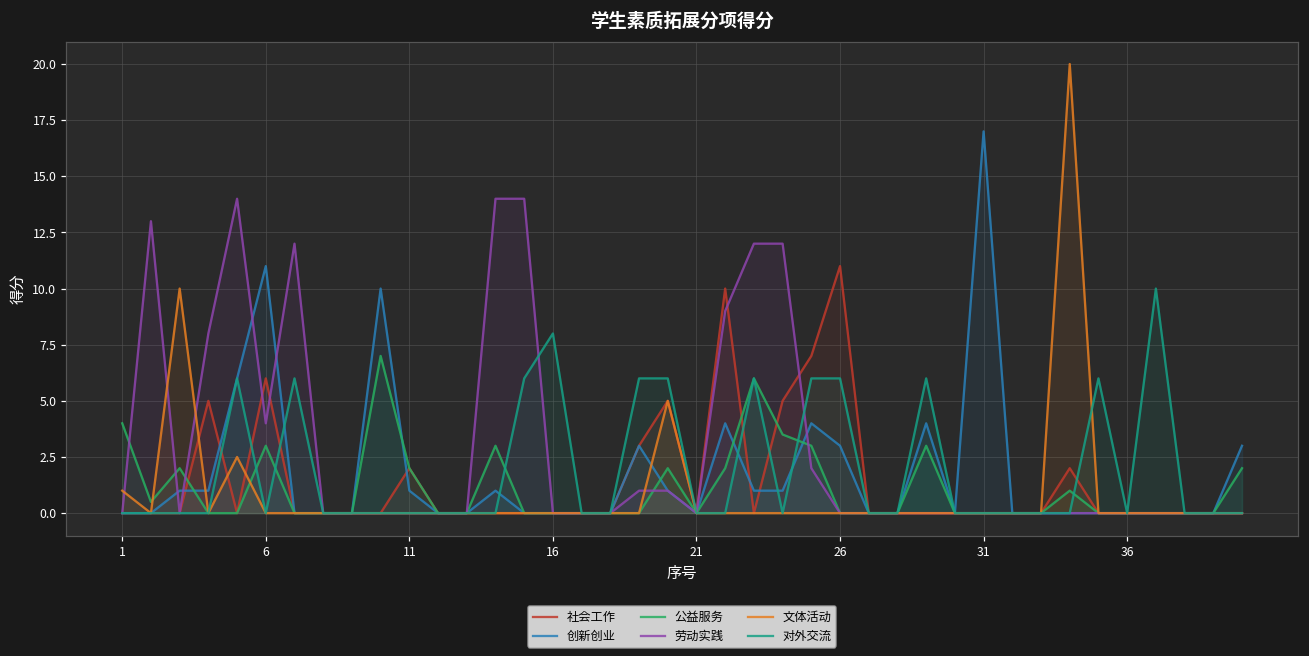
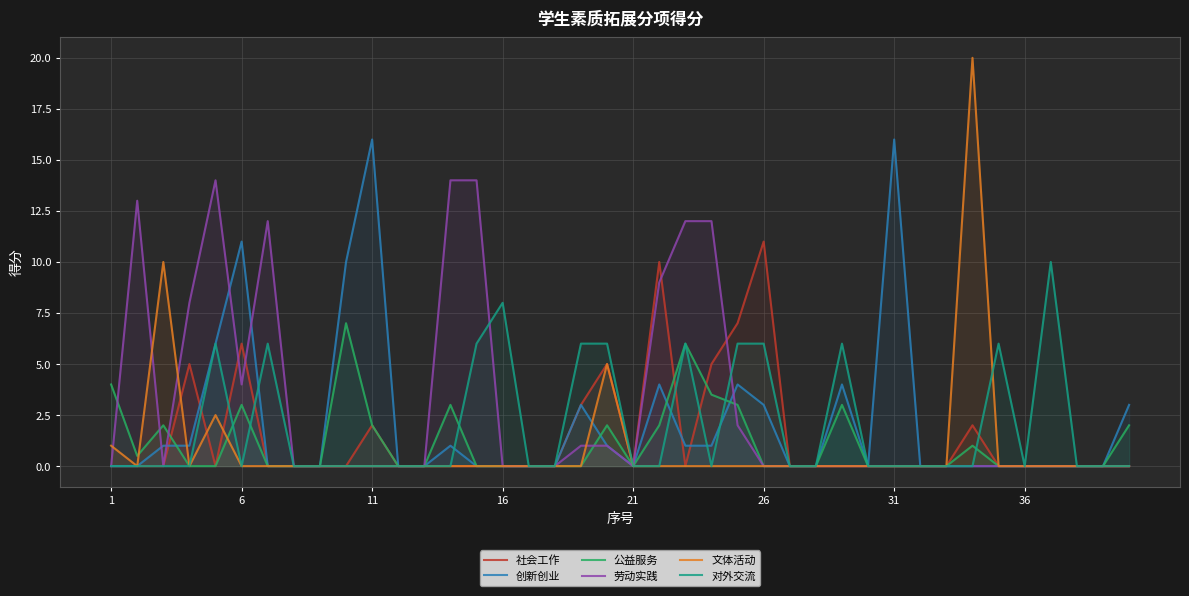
创新创业, 11: 1 -> 16
创新创业, 31: 17 -> 16
